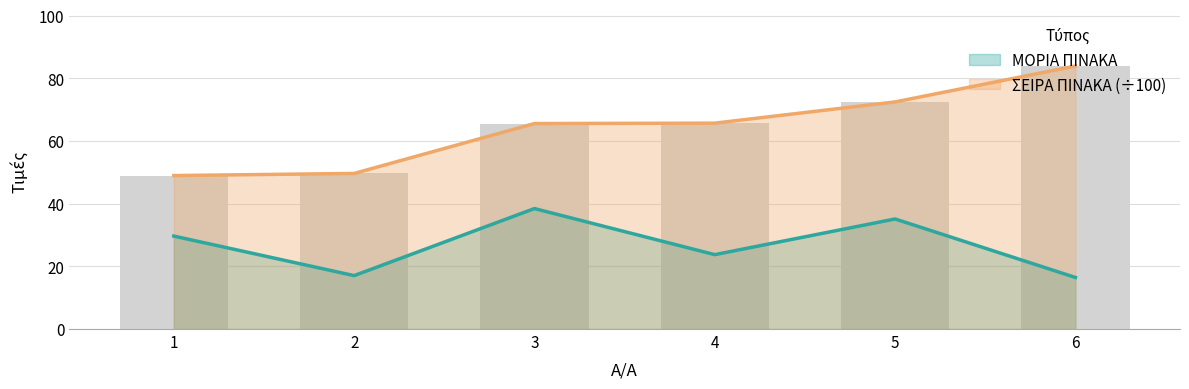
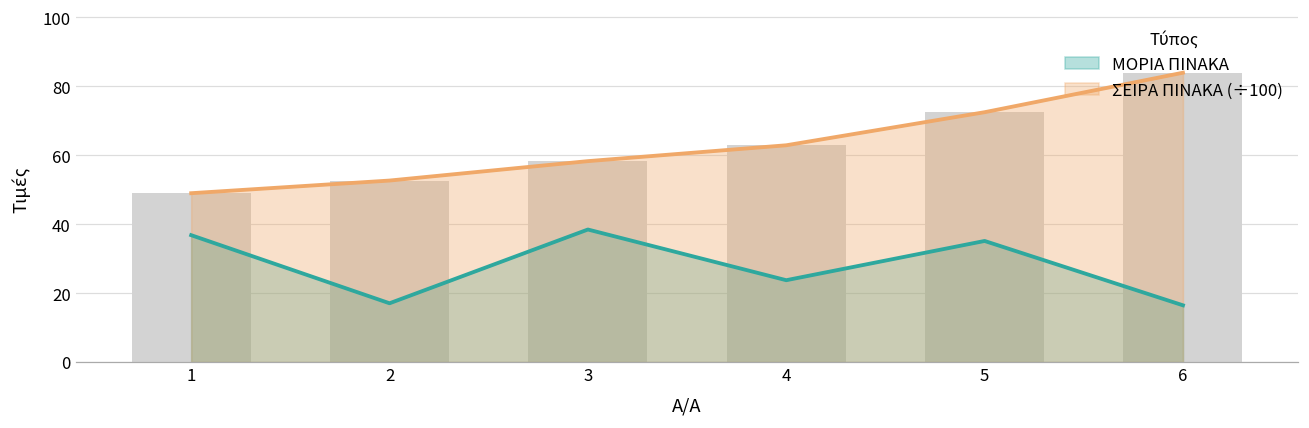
ΜΟΡΙΑ ΠΙΝΑΚΑ, 1: 30 -> 37
ΣΕΙΡΑ ΠΙΝΑΚΑ (÷100), 2: 50 -> 53
ΣΕΙΡΑ ΠΙΝΑΚΑ (÷100), 3: 66 -> 58
ΣΕΙΡΑ ΠΙΝΑΚΑ (÷100), 4: 66 -> 63
